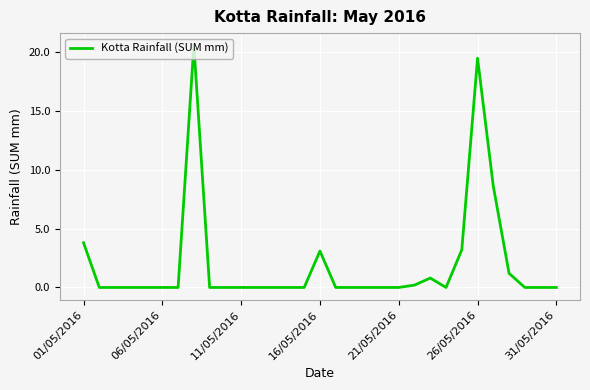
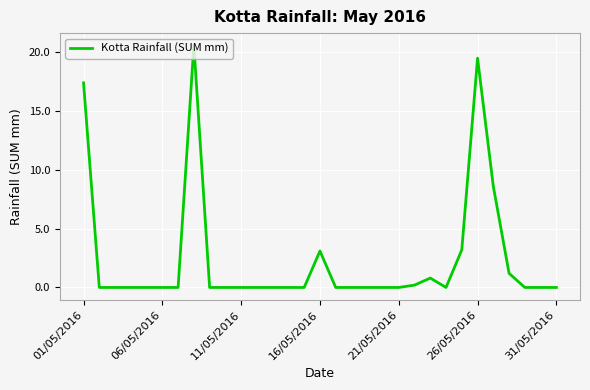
01/05/2016: 3.8 -> 17.4
